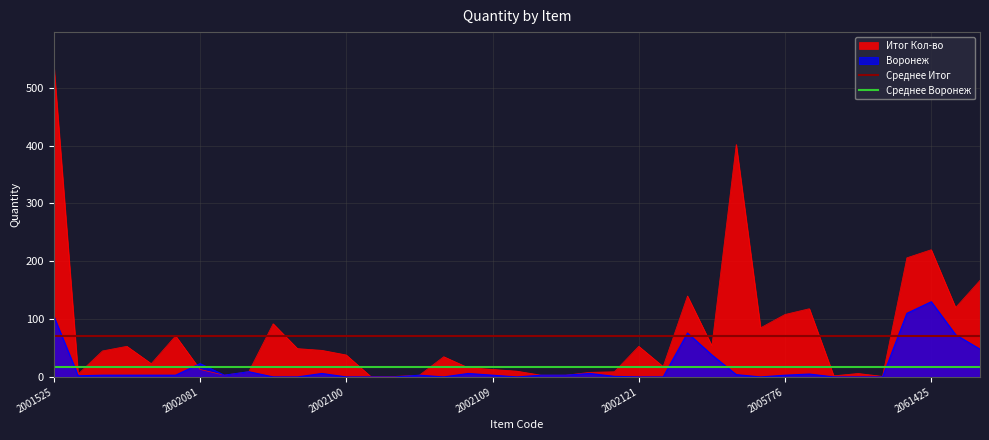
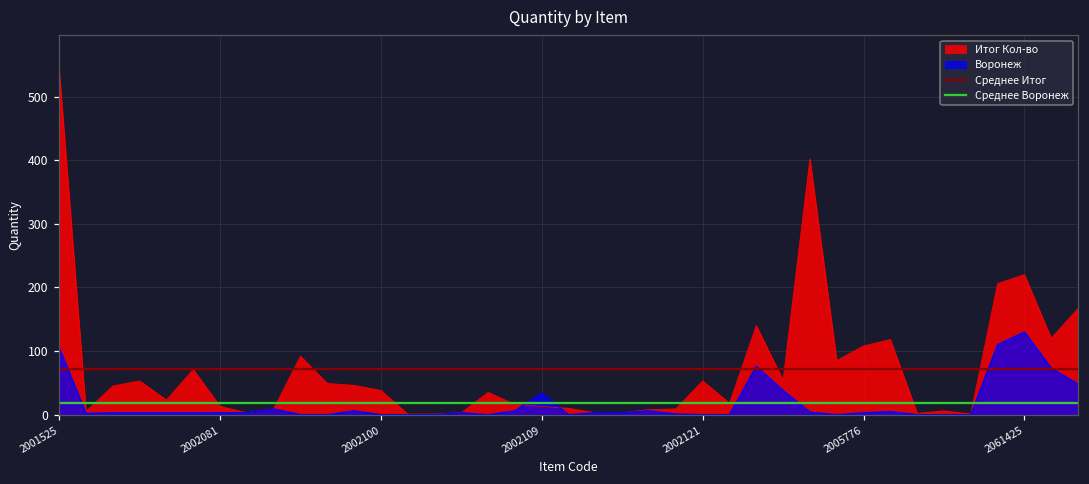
Воронеж, 2002081: 20 -> 0
Воронеж, 2002109: 0 -> 30
